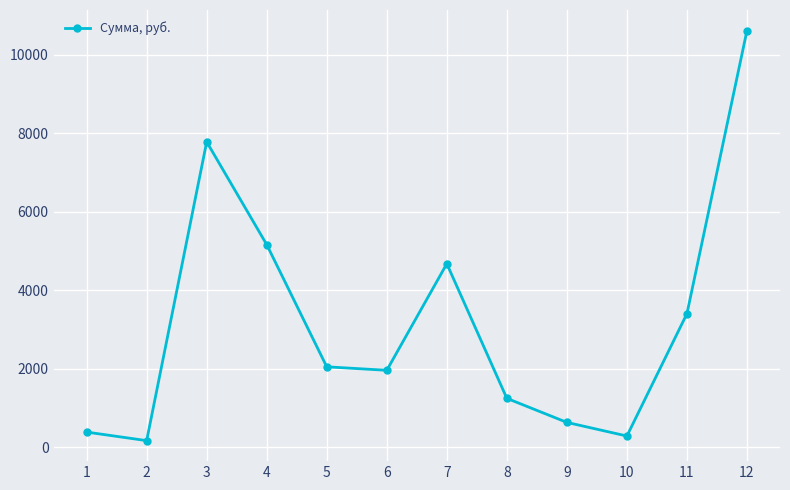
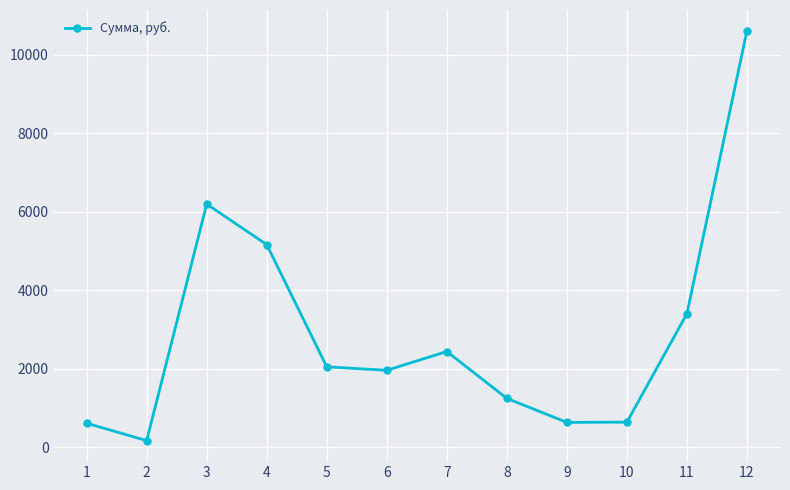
1: 400 -> 600
3: 7800 -> 6200
7: 4700 -> 2400
10: 300 -> 600
